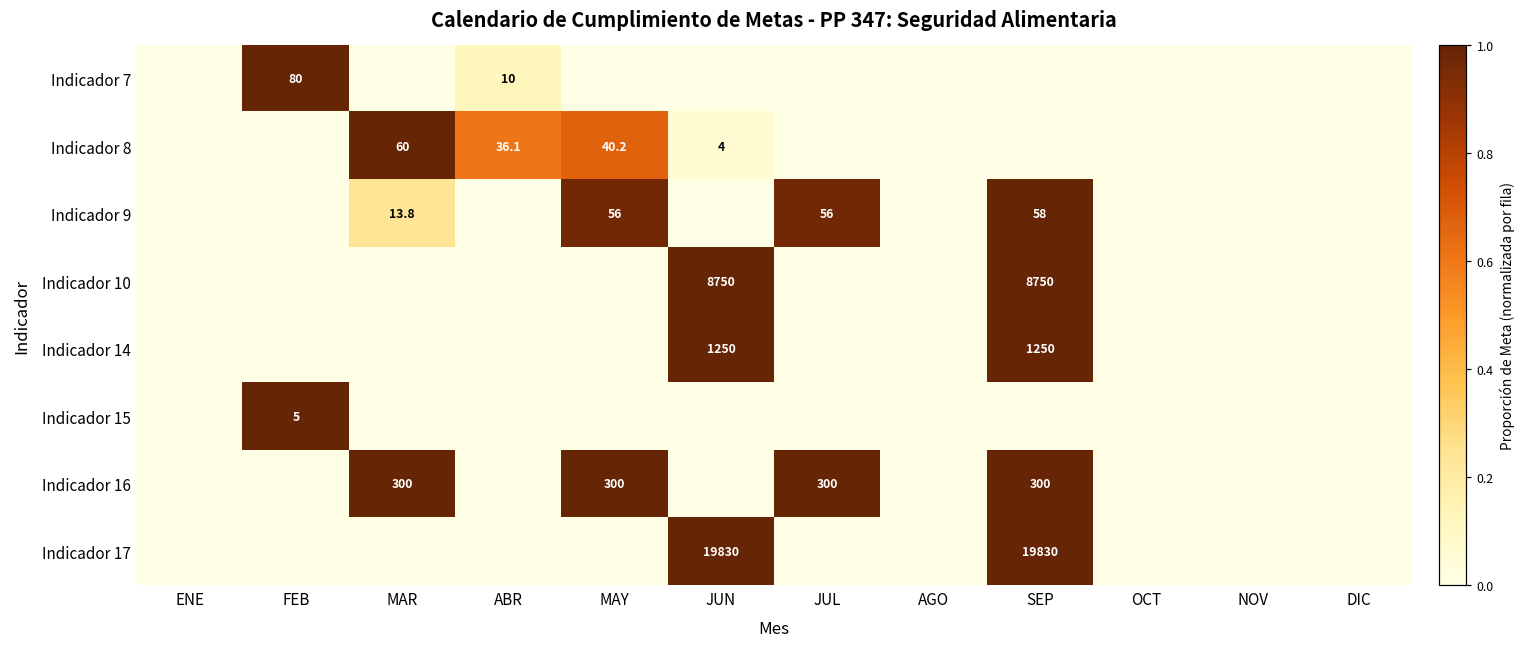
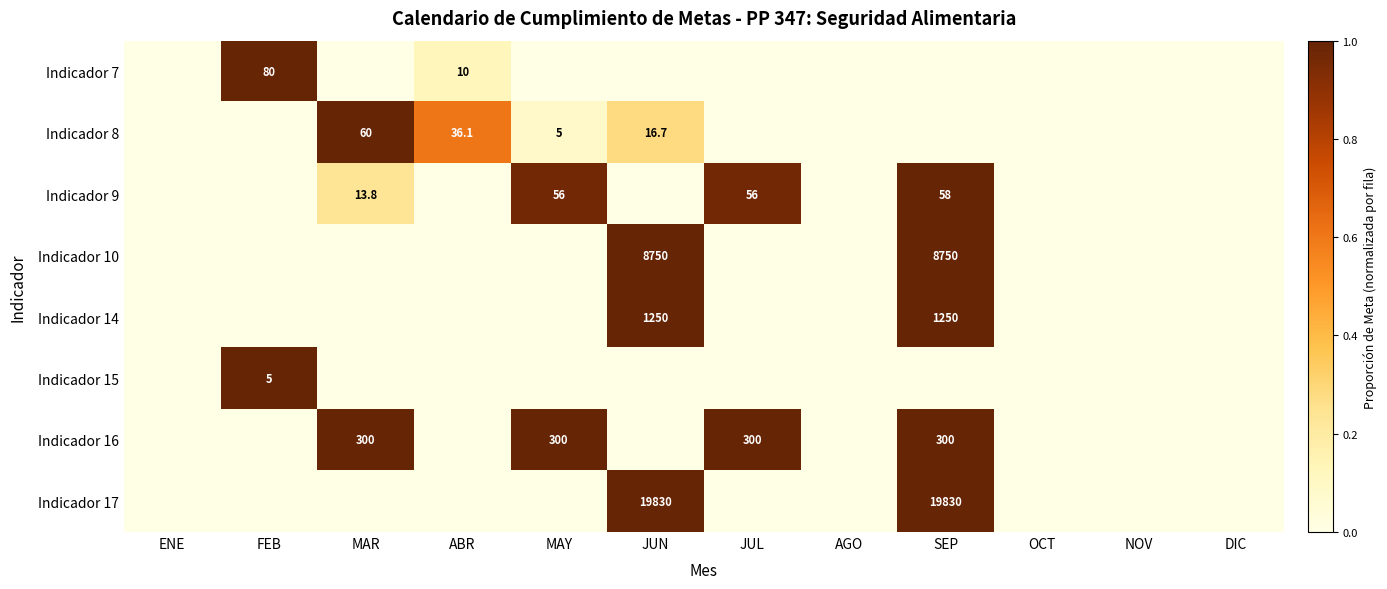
Indicador 8, MAY: 40.2 -> 5
Indicador 8, JUN: 4 -> 16.7
